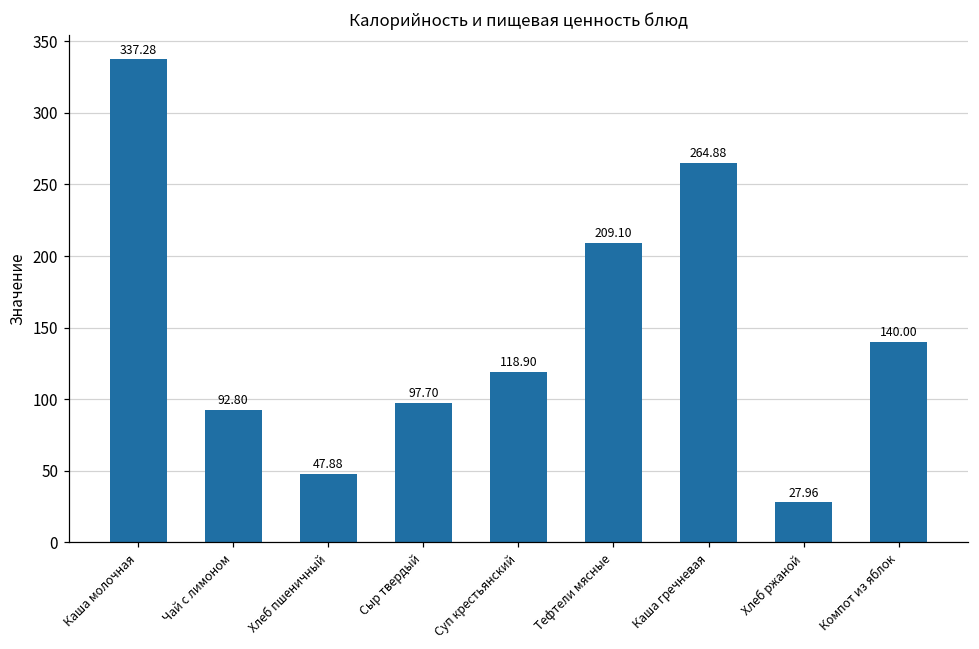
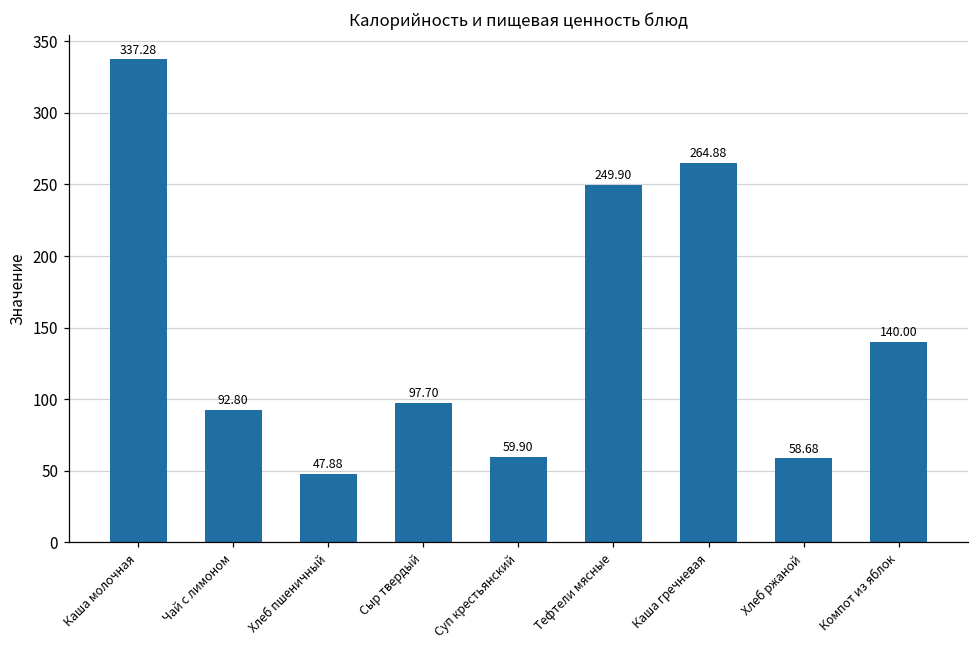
Суп крестьянский: 118.90 -> 59.90
Тефтели мясные: 209.10 -> 249.90
Хлеб ржаной: 27.96 -> 58.68
